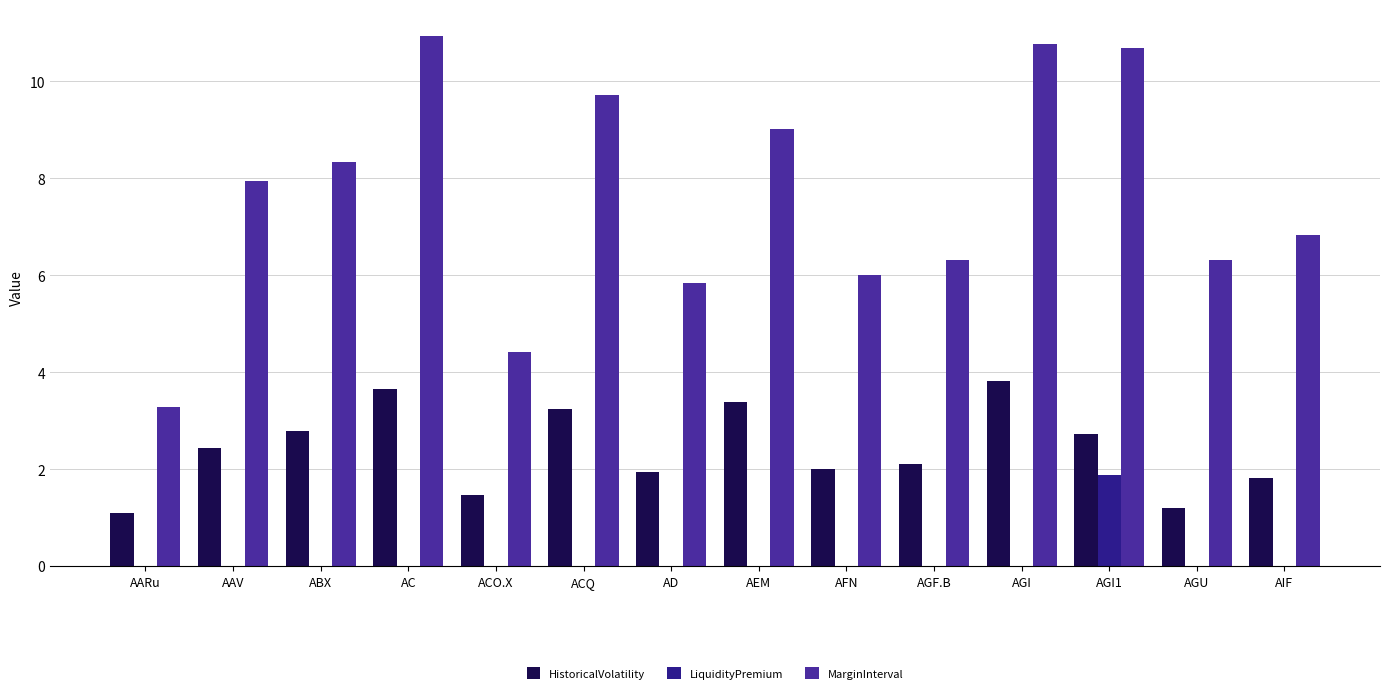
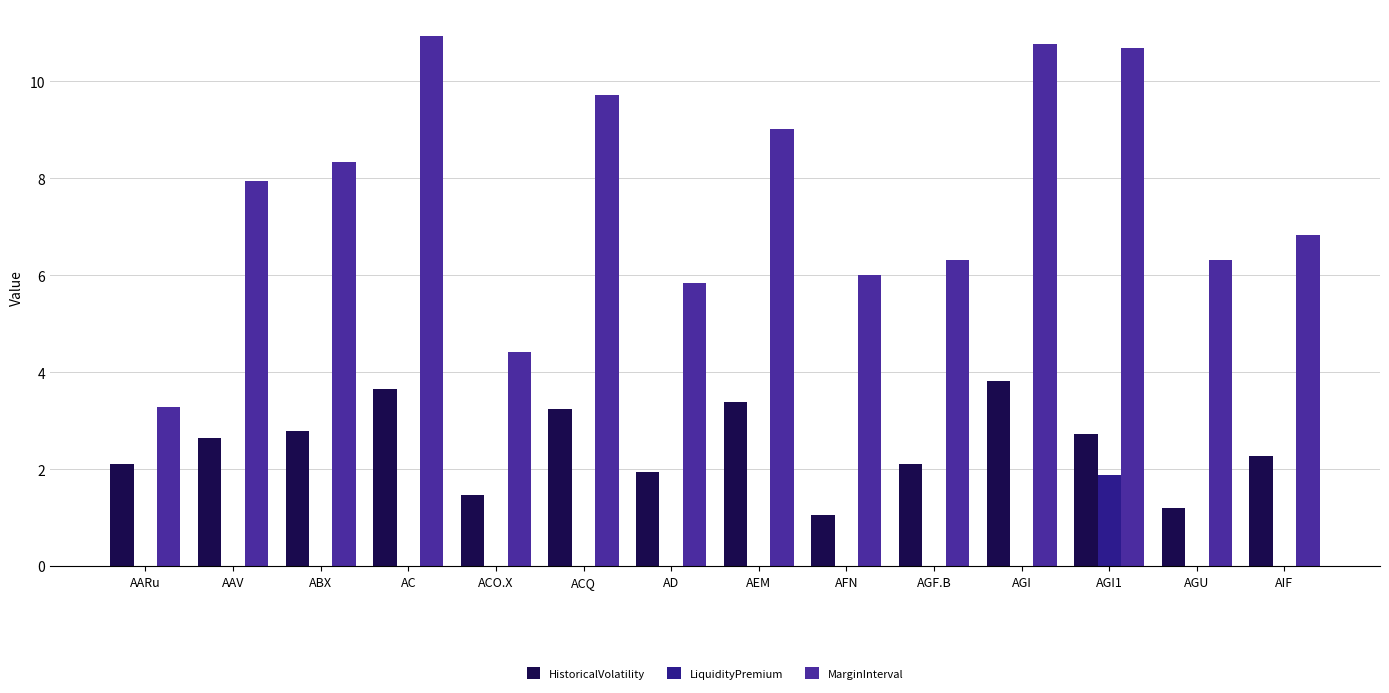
HistoricalVolatility, AARu: 1.1 -> 2.1
HistoricalVolatility, AAV: 2.4 -> 2.6
HistoricalVolatility, AFN: 2.0 -> 1.1
HistoricalVolatility, AIF: 1.8 -> 2.3
